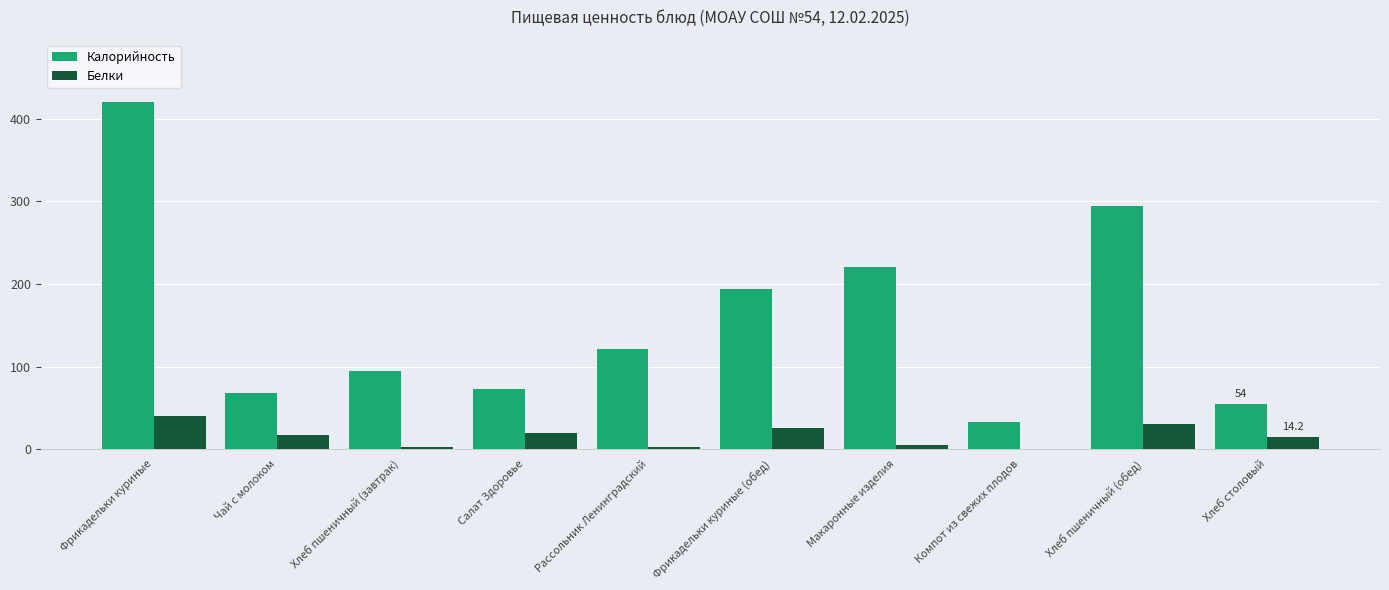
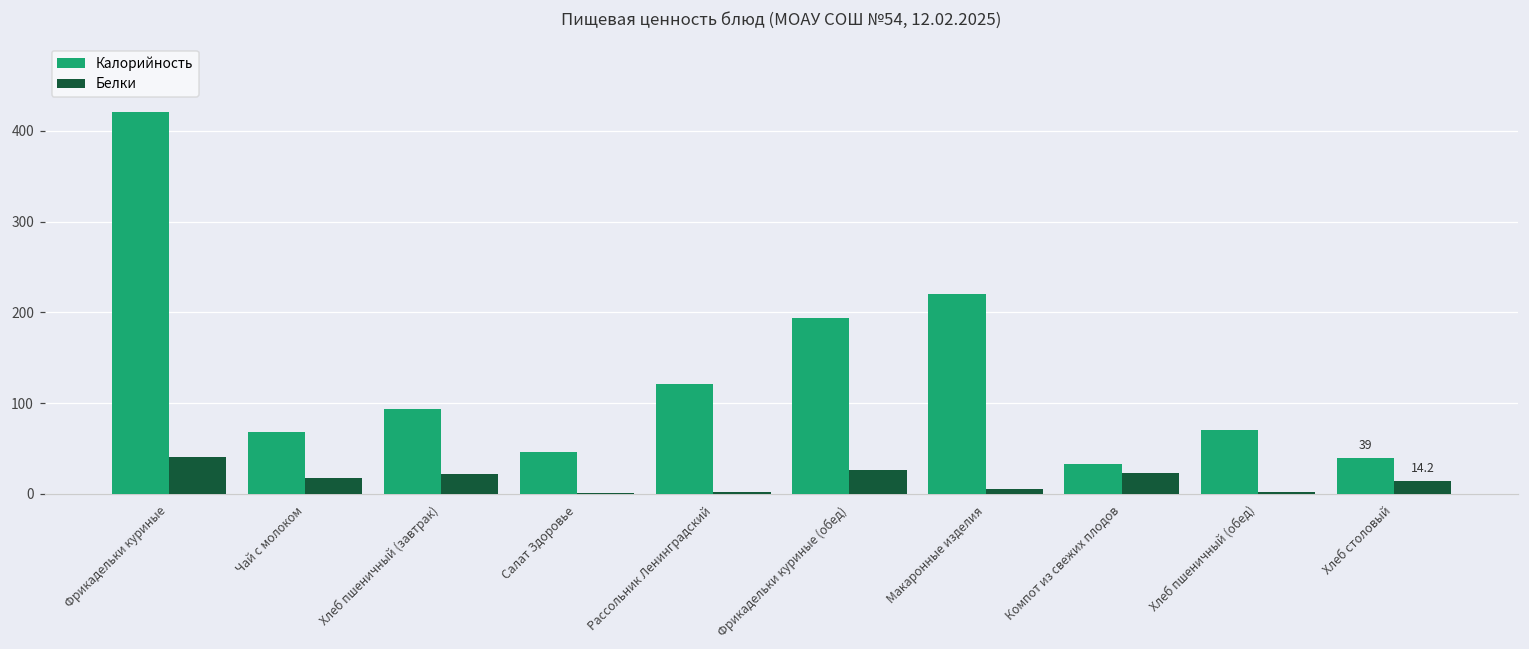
Белки, Хлеб пшеничный (завтрак): 0 -> 20
Калорийность, Салат Здоровье: 70 -> 50
Белки, Салат Здоровье: 20 -> 0
Белки, Компот из свежих плодов: 0 -> 20
Калорийность, Хлеб пшеничный (обед): 290 -> 70
Белки, Хлеб пшеничный (обед): 30 -> 0
Калорийность, Хлеб столовый: 54 -> 39
